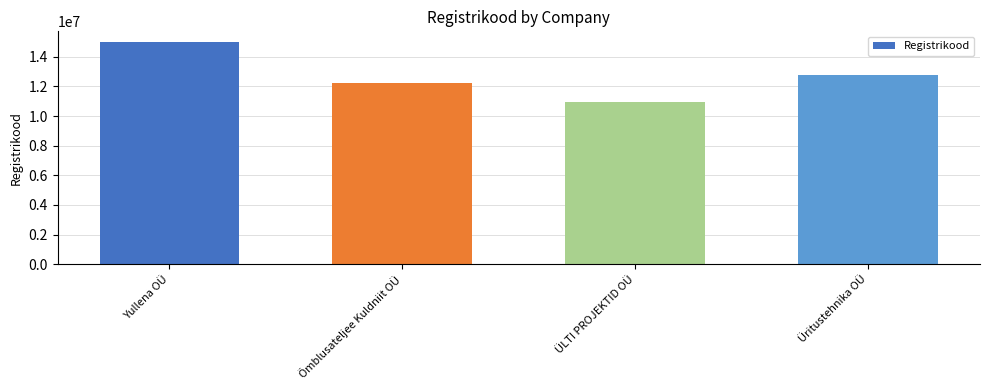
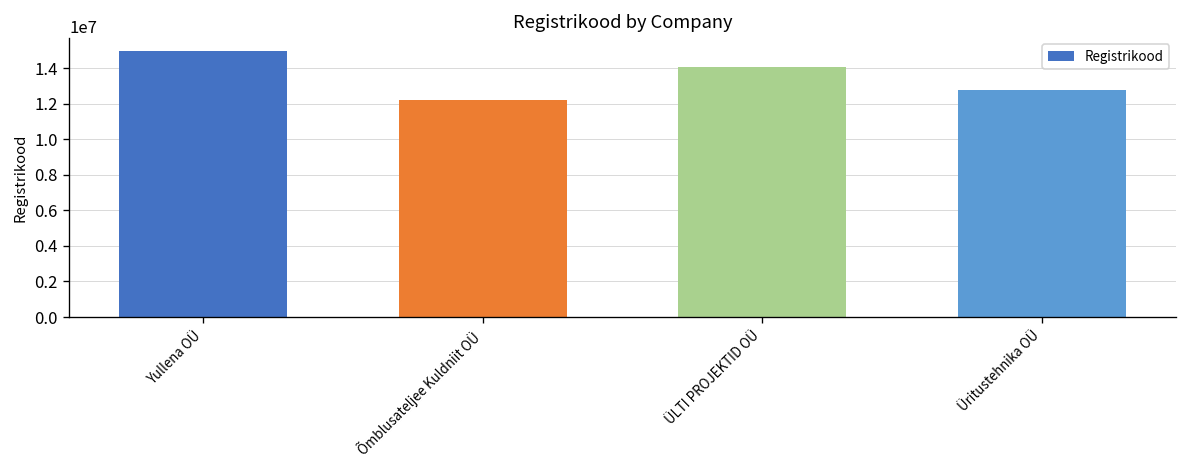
ÜLTI PROJEKTID OÜ: 11000000 -> 14100000
